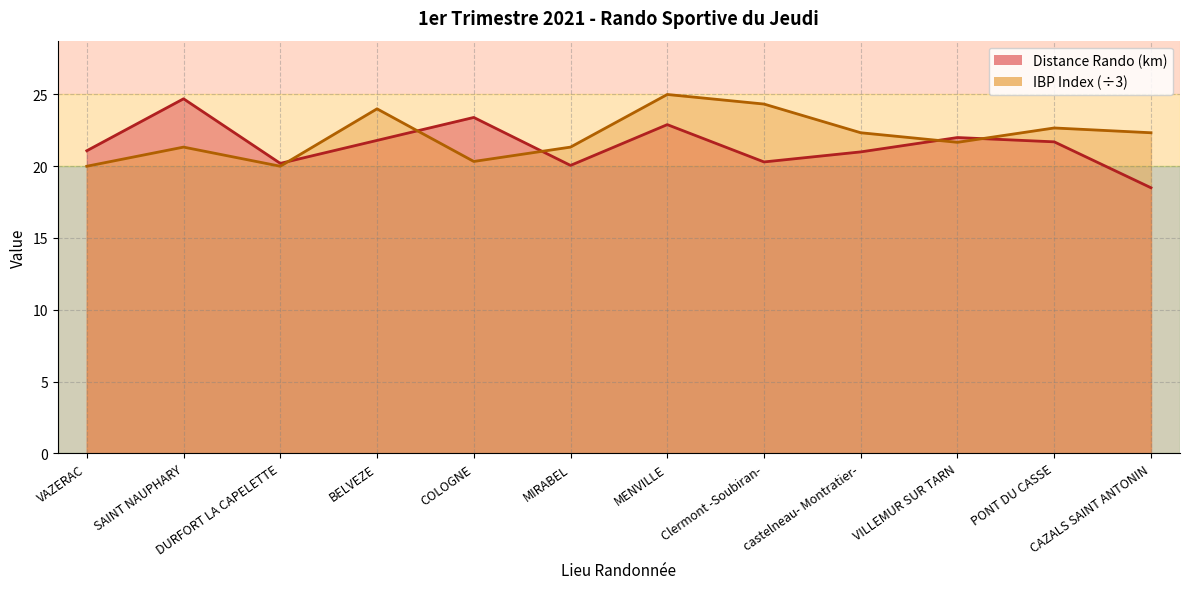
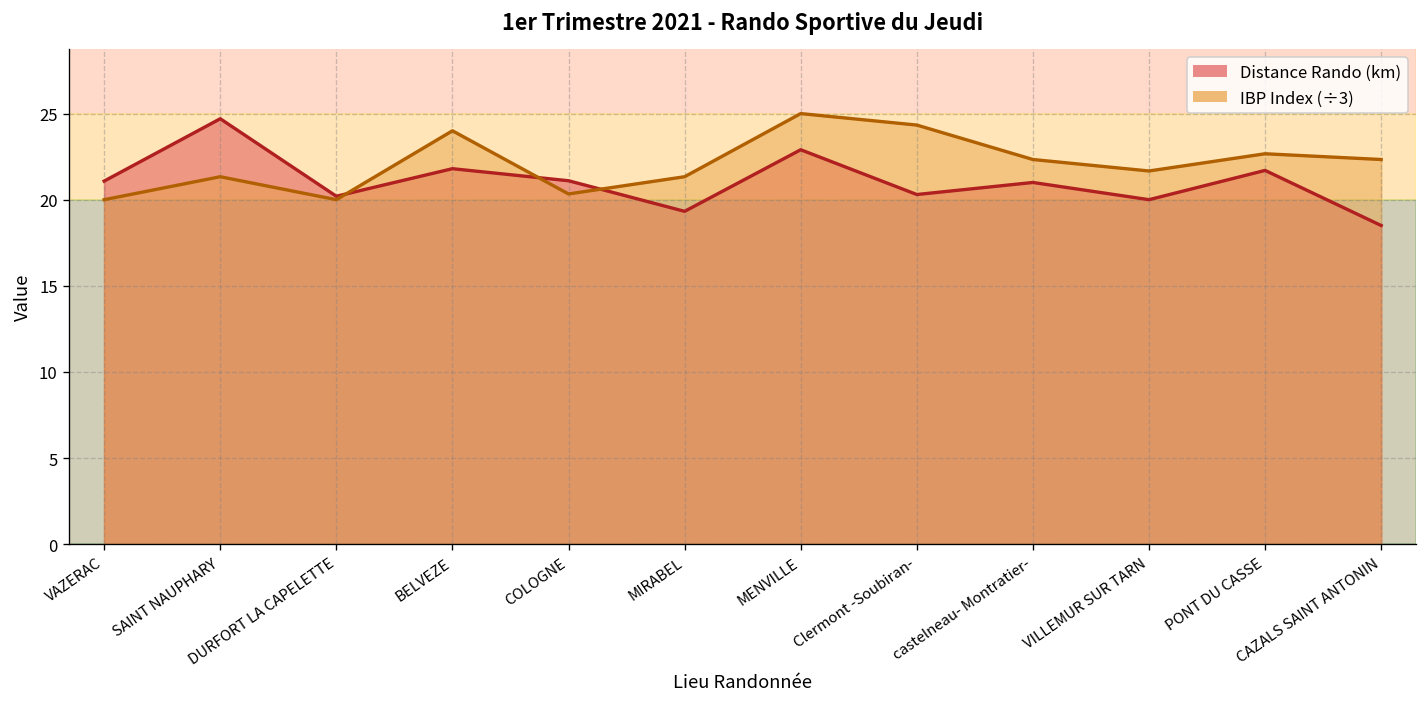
Distance Rando (km), COLOGNE: 23.4 -> 21.1
Distance Rando (km), MIRABEL: 20.1 -> 19.3
Distance Rando (km), VILLEMUR SUR TARN: 22 -> 20
